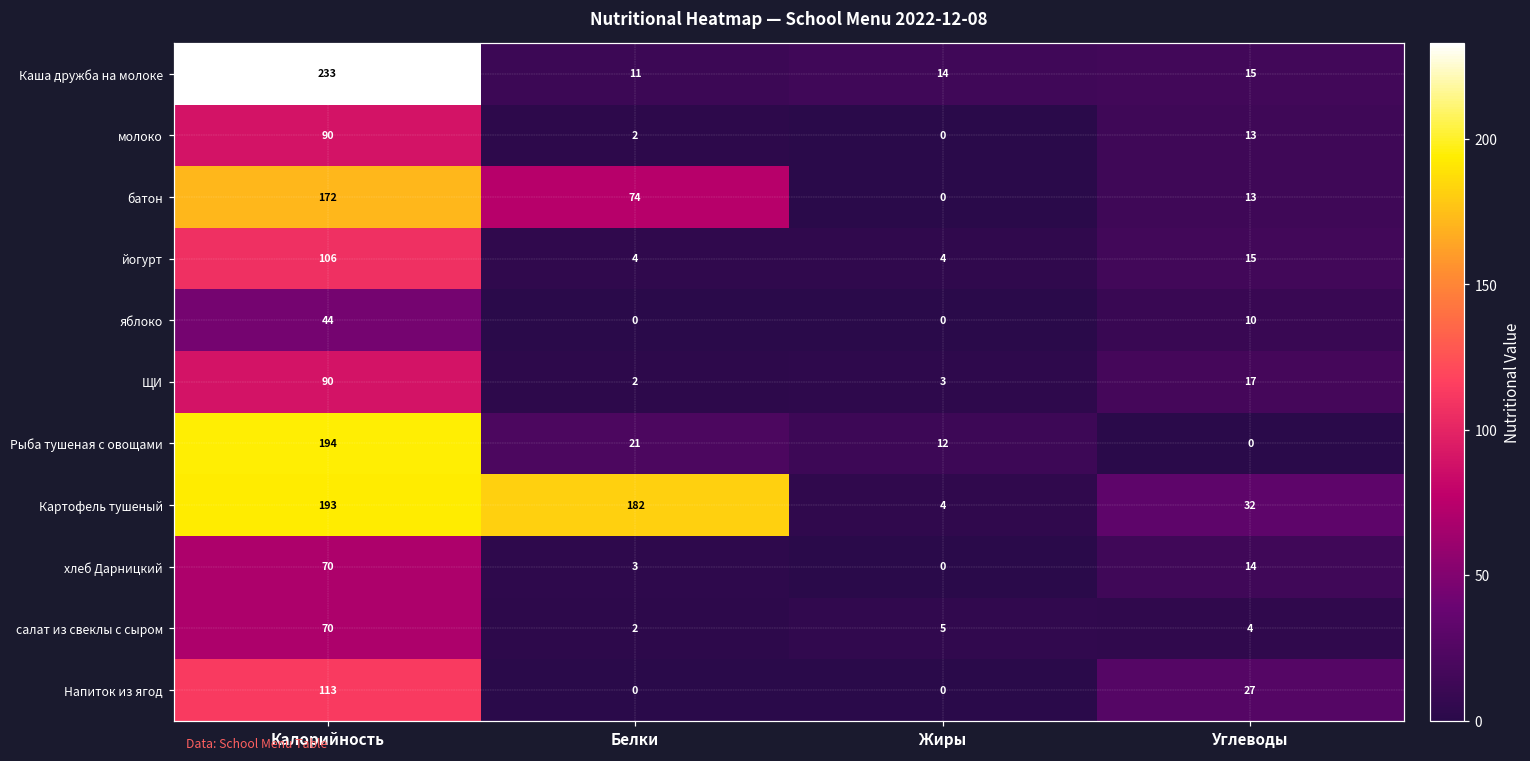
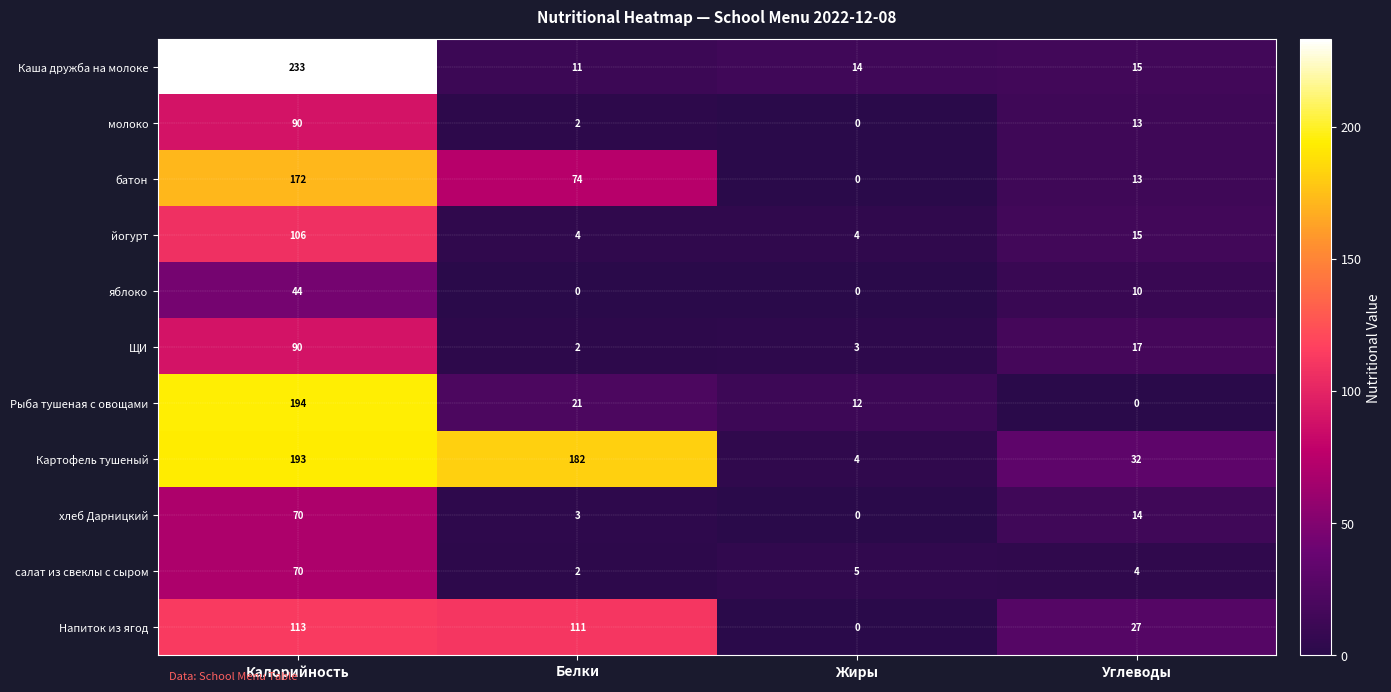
Напиток из ягод, Белки: 0 -> 111
